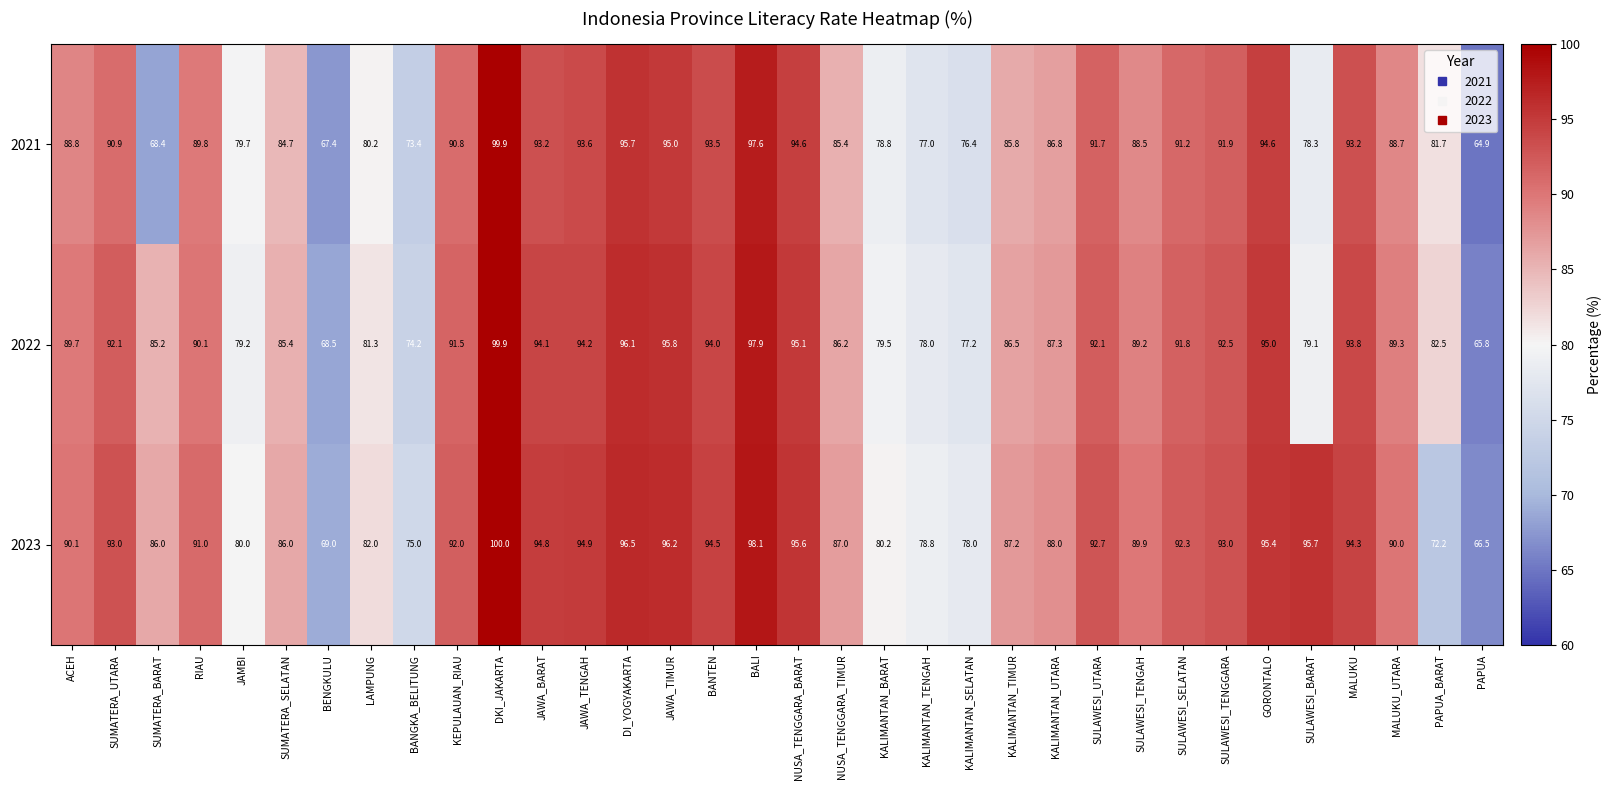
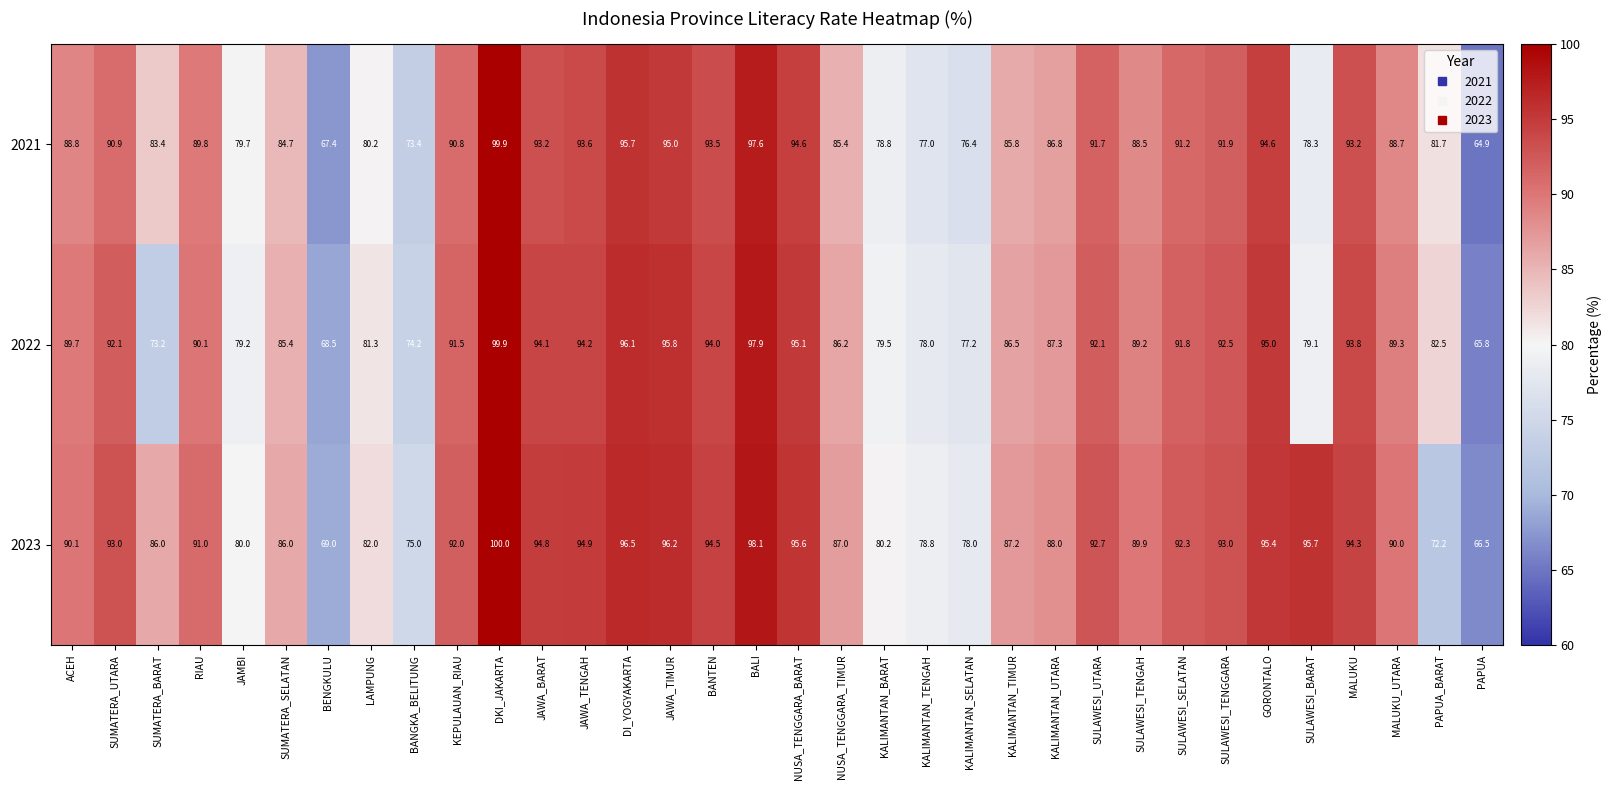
2021, SUMATERA_BARAT: 68.4 -> 83.4
2022, SUMATERA_BARAT: 85.2 -> 73.2
